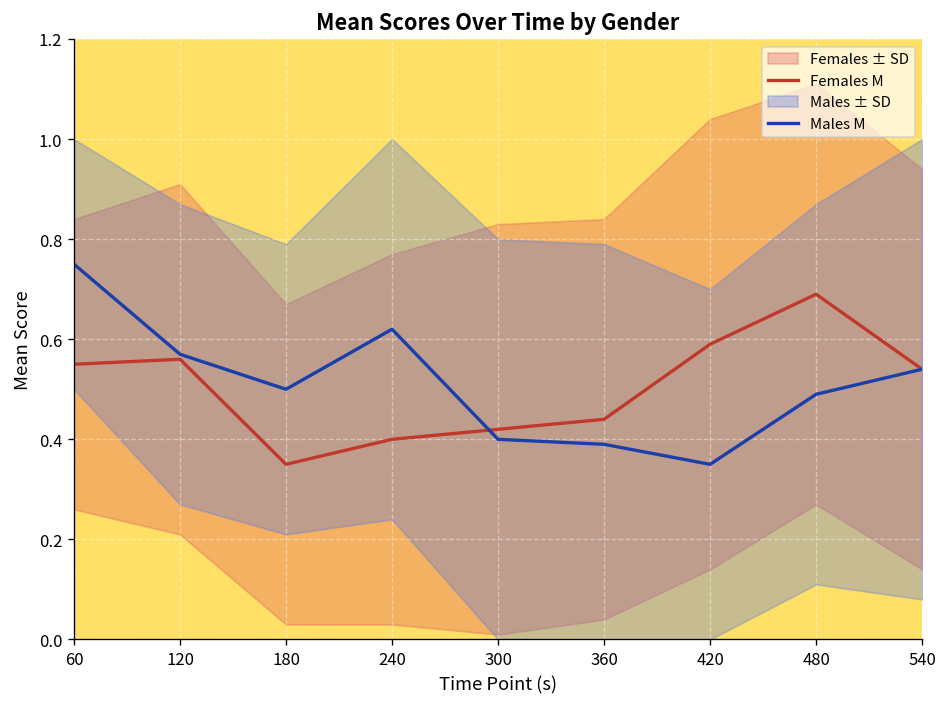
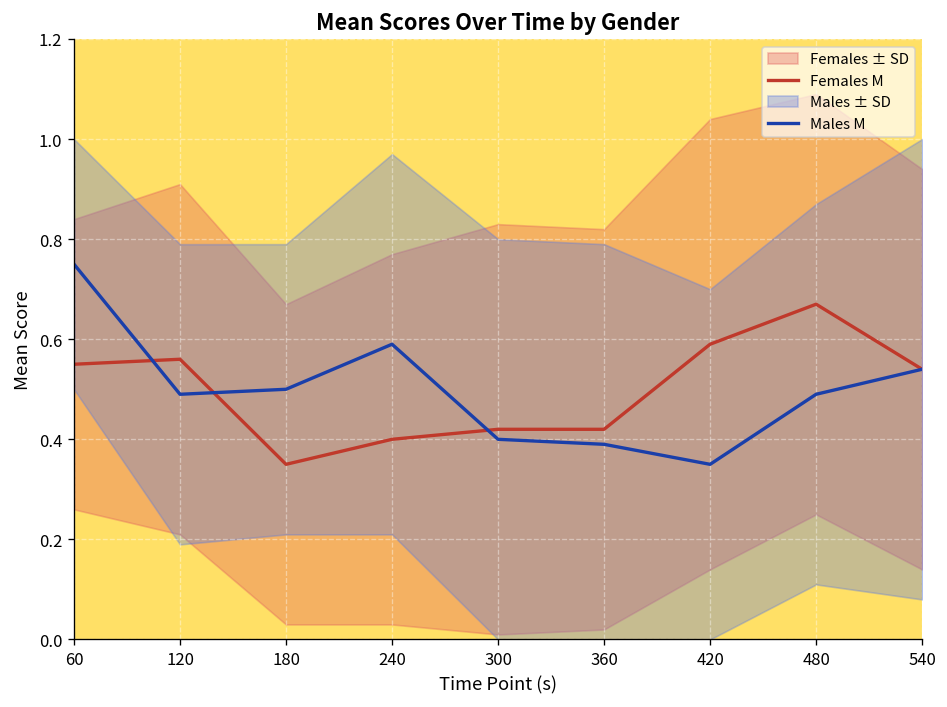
Males M, 120: 0.57 -> 0.49
Males M, 240: 0.62 -> 0.59
Females M, 360: 0.44 -> 0.42
Females M, 480: 0.69 -> 0.67
